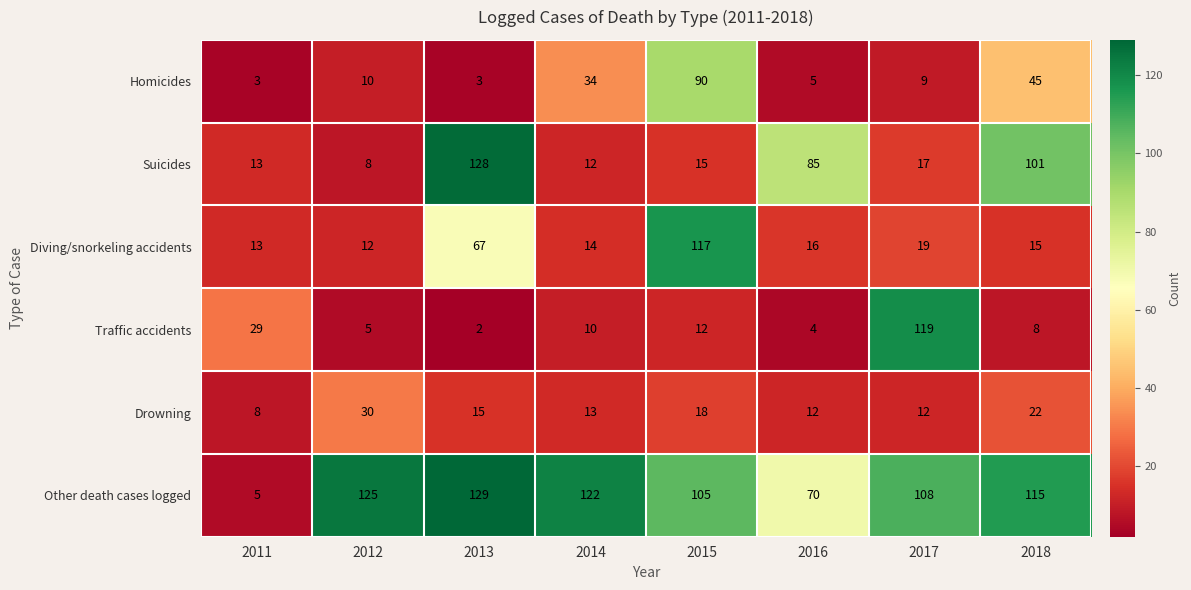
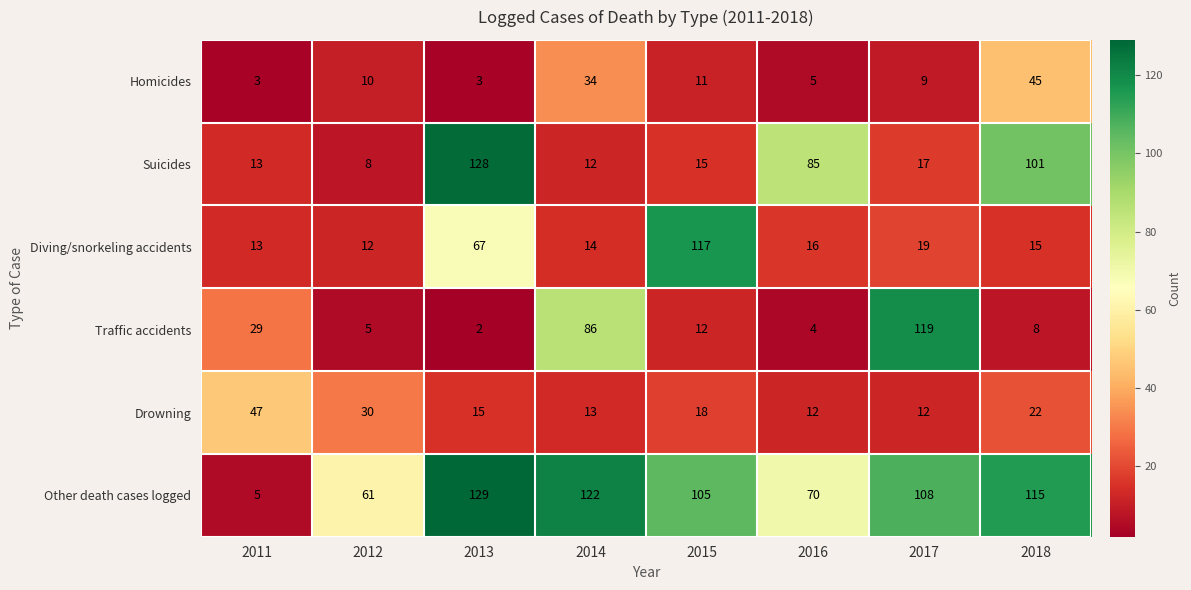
Homicides, 2015: 90 -> 11
Traffic accidents, 2014: 10 -> 86
Drowning, 2011: 8 -> 47
Other death cases logged, 2012: 125 -> 61
